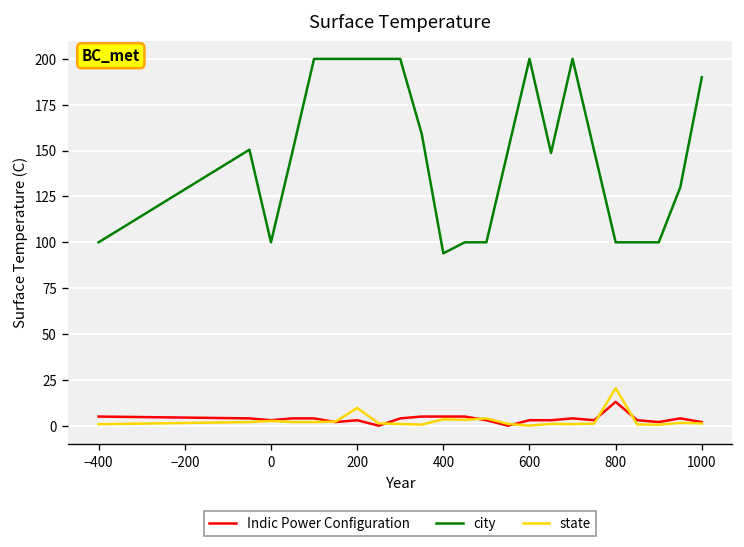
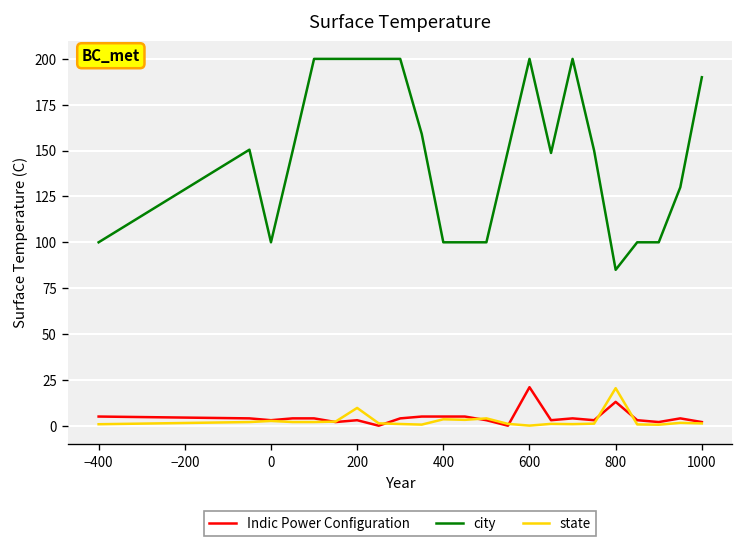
city, 400: 94 -> 100
Indic Power Configuration, 600: 3 -> 21
city, 800: 100 -> 85
